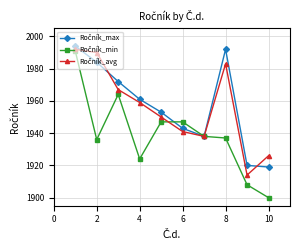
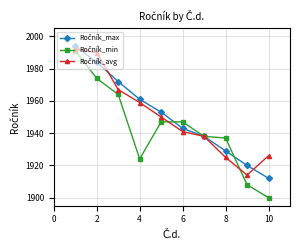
Ročník_min, 2: 1936 -> 1974
Ročník_max, 8: 1992 -> 1929
Ročník_avg, 8: 1983 -> 1925
Ročník_max, 10: 1919 -> 1912
